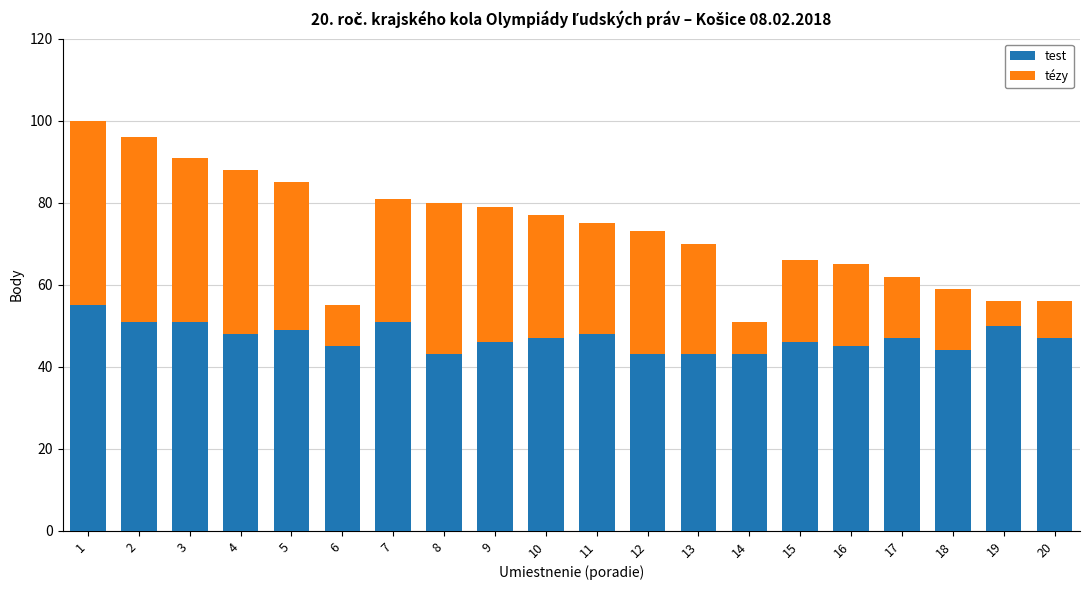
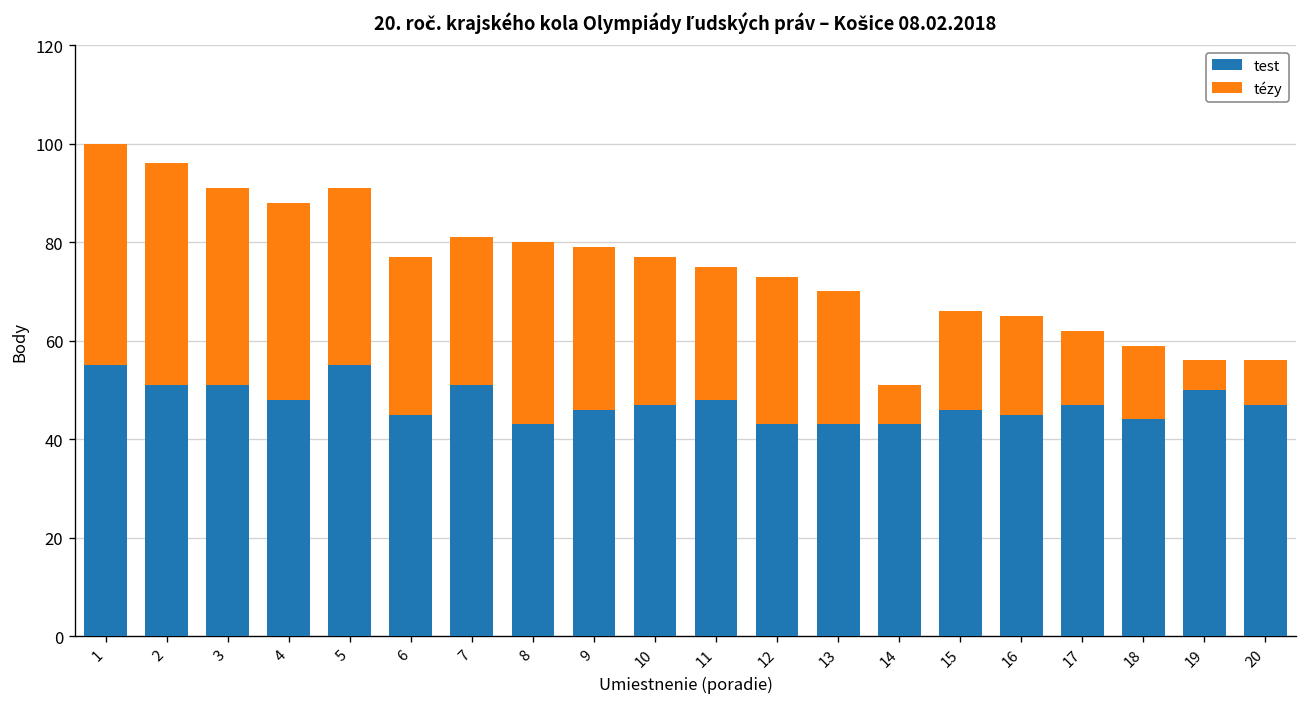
test, 5: 49 -> 55
tézy, 6: 10 -> 32
